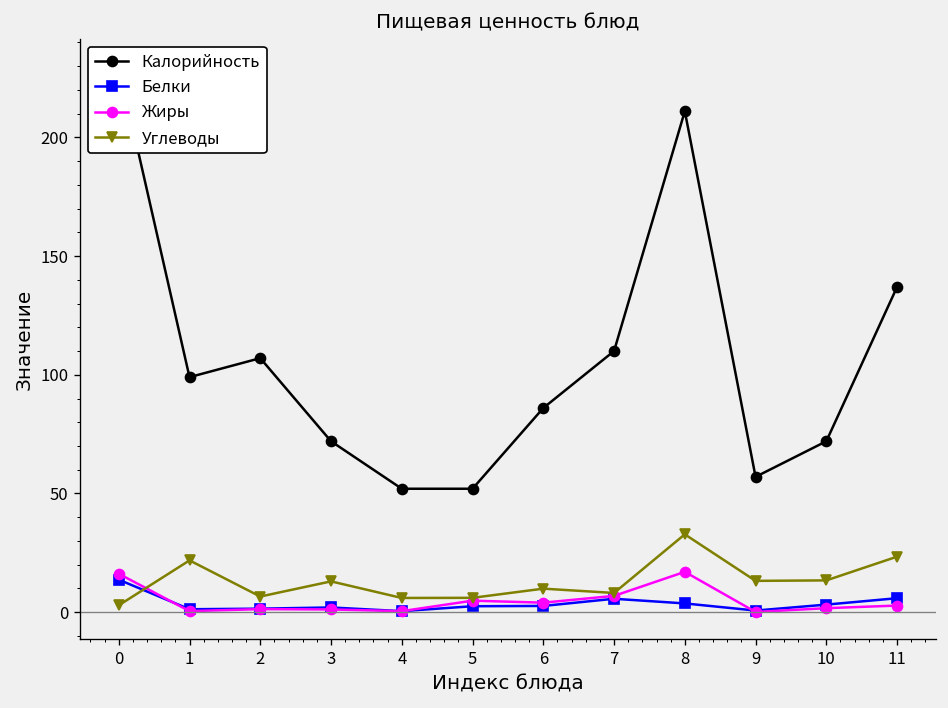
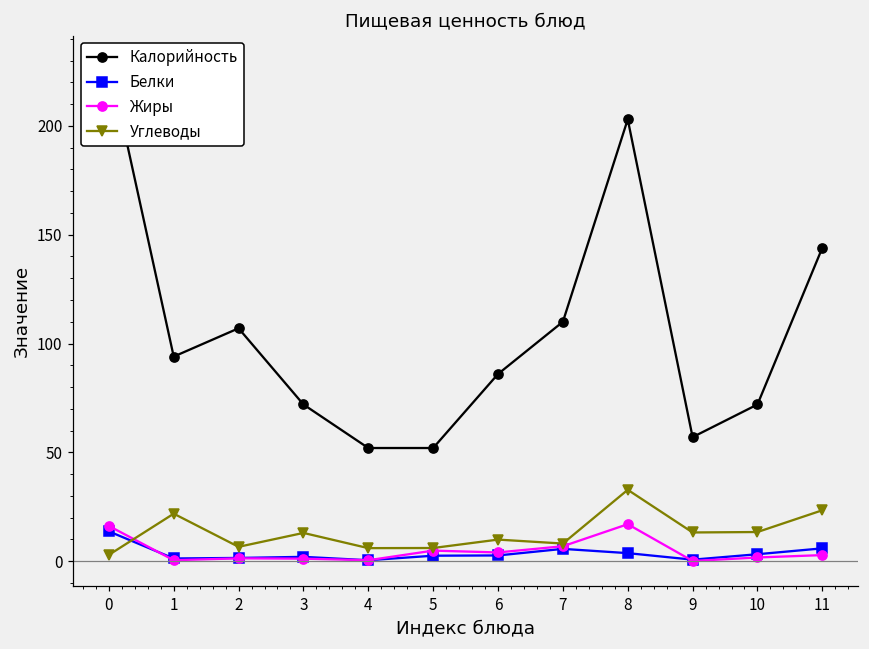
Калорийность, 1: 99 -> 94
Калорийность, 8: 211 -> 203
Калорийность, 11: 137 -> 144
